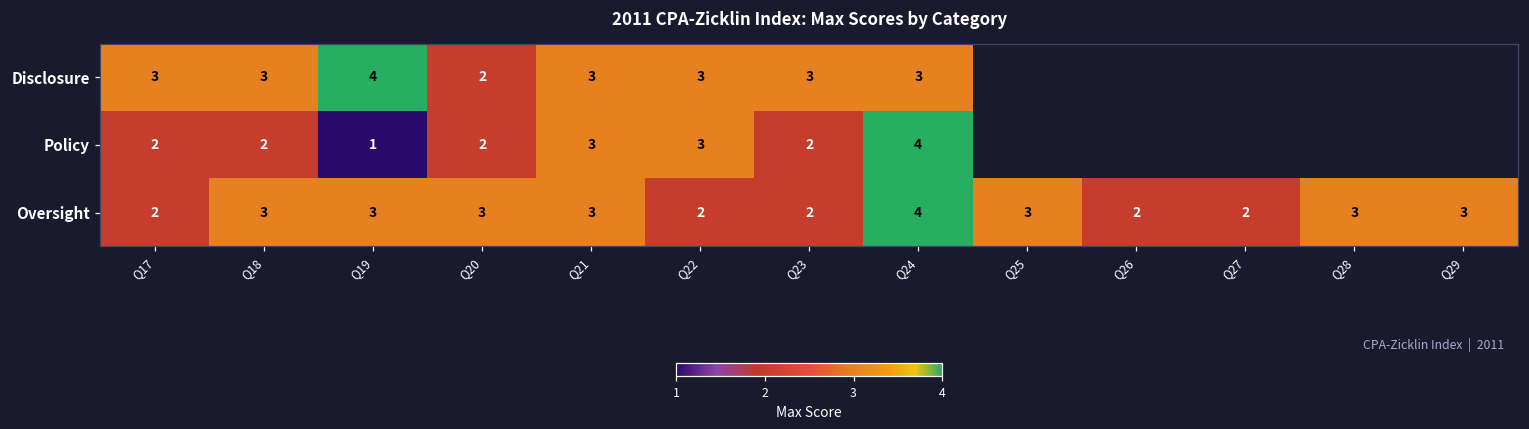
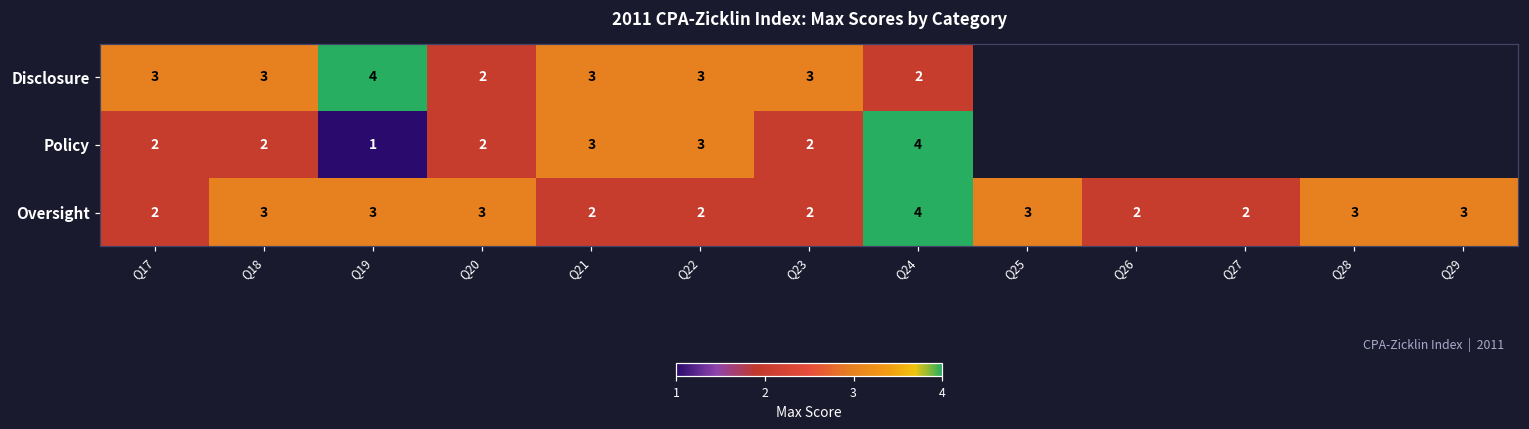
Disclosure, Q24: 3 -> 2
Oversight, Q21: 3 -> 2
